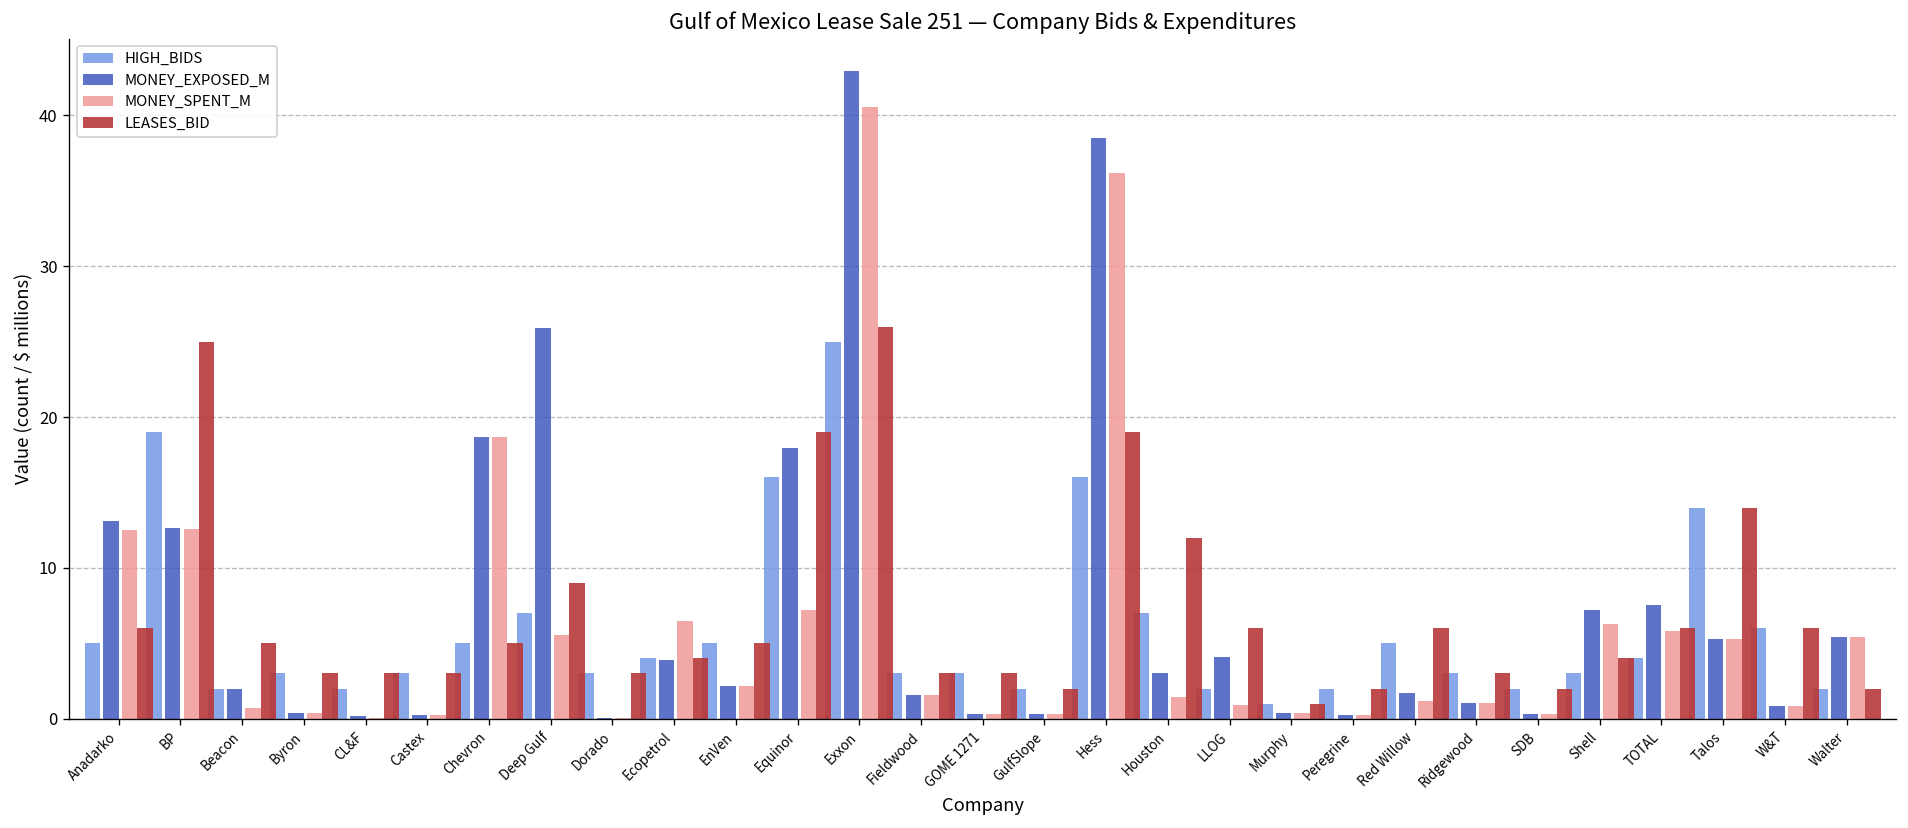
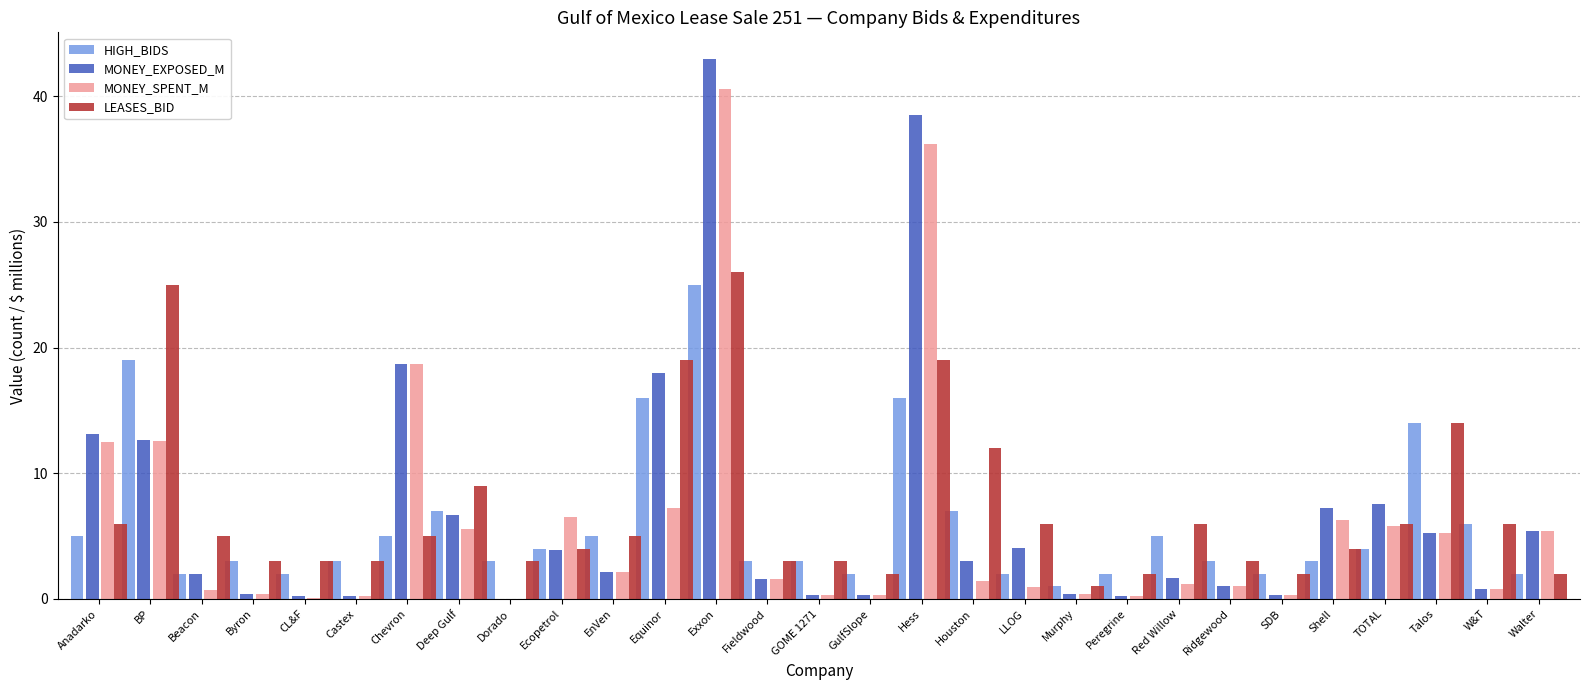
MONEY_EXPOSED_M, Deep Gulf: 25.9 -> 6.7
